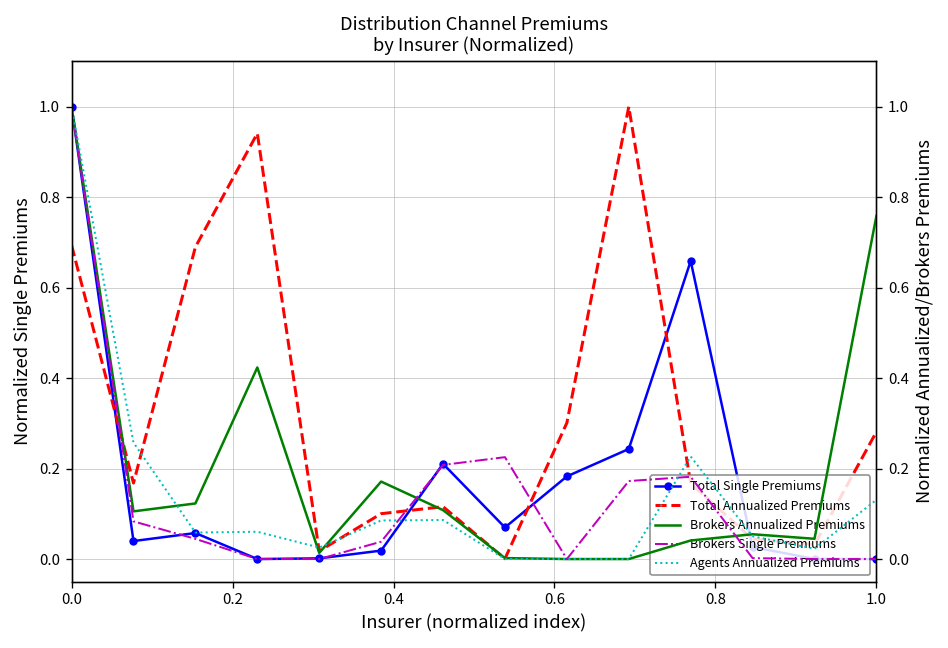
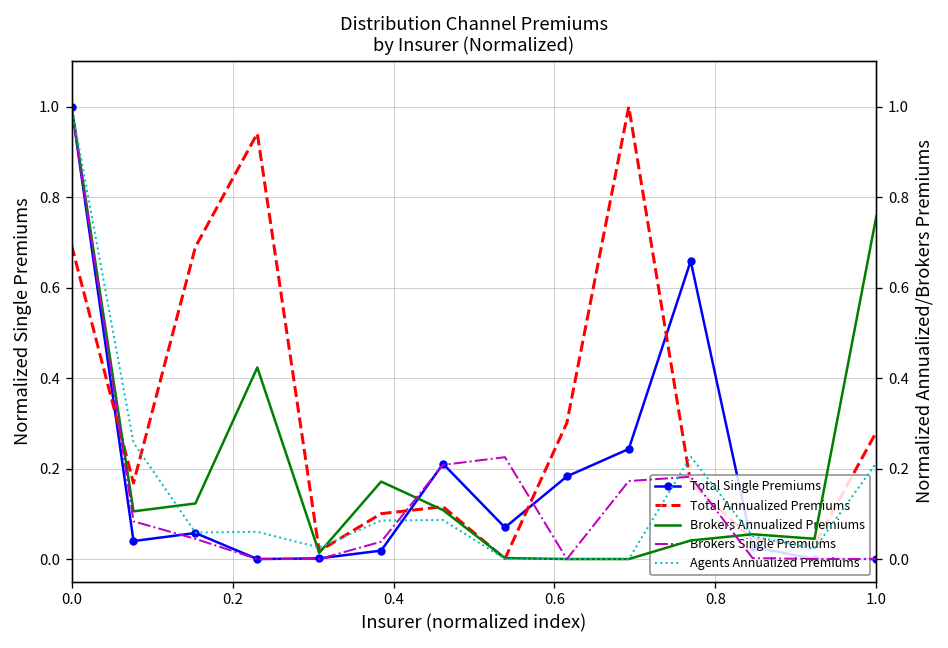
Agents Annualized Premiums, 1.0: 0.13 -> 0.21
